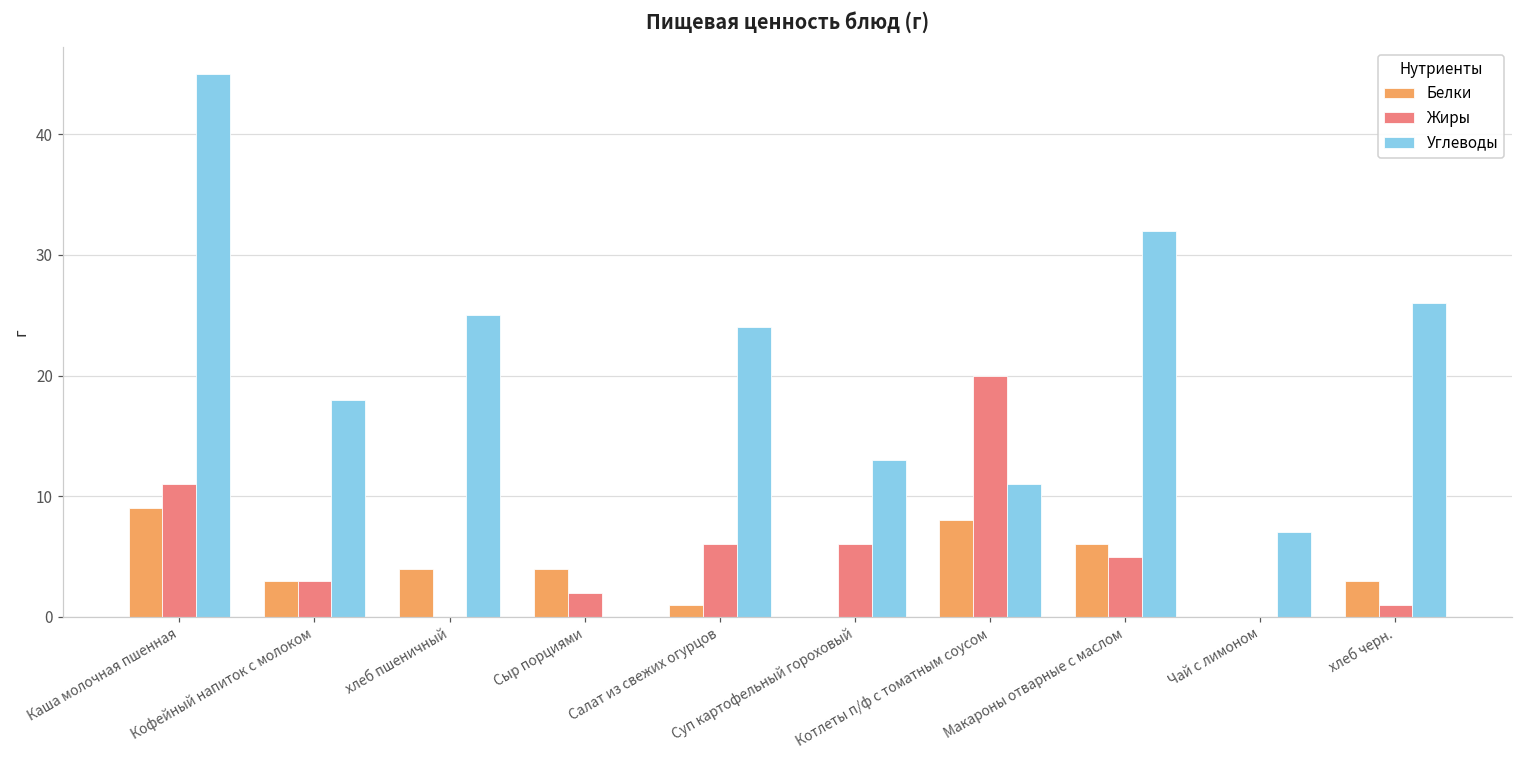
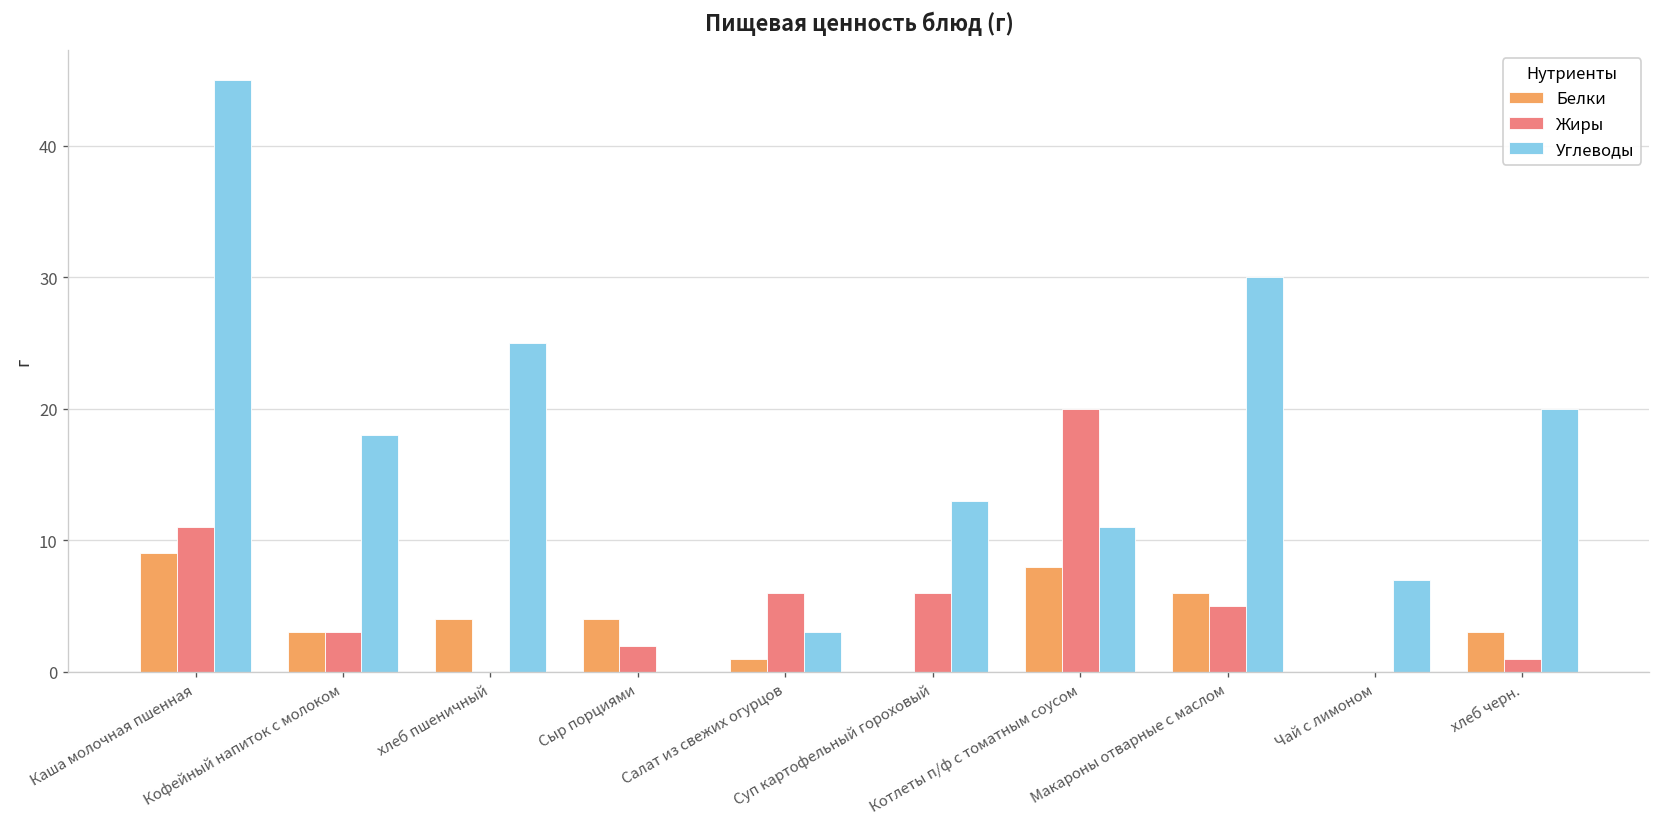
Углеводы, Салат из свежих огурцов: 24 -> 3
Углеводы, Макароны отварные с маслом: 32 -> 30
Углеводы, хлеб черн.: 26 -> 20
